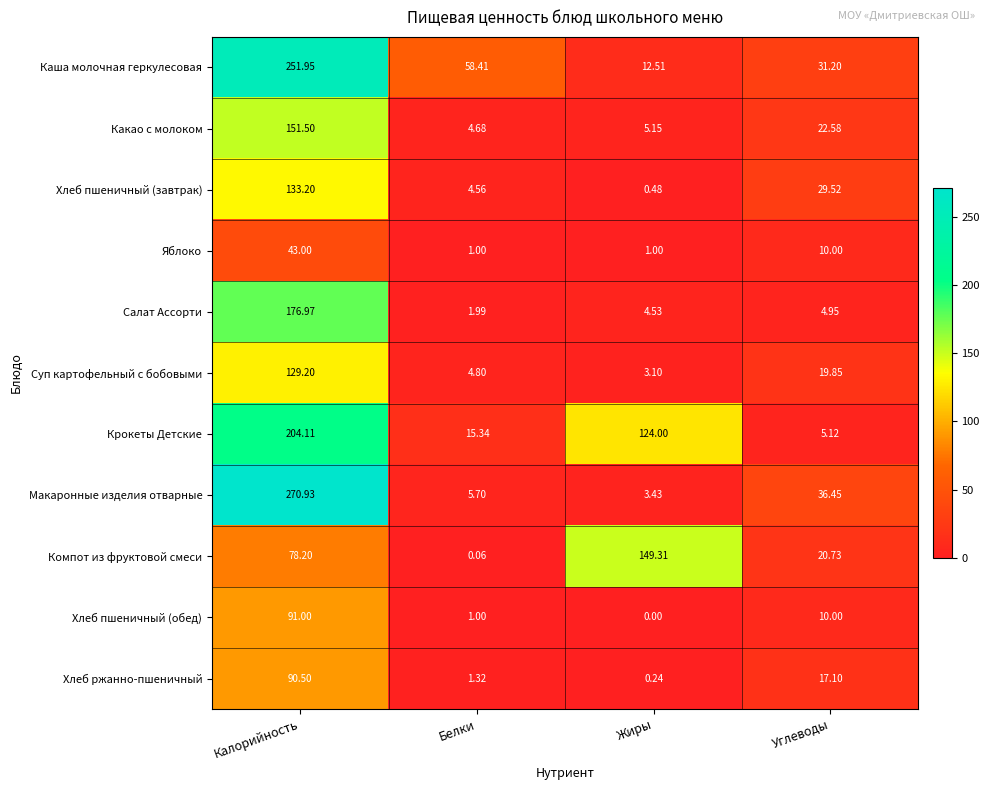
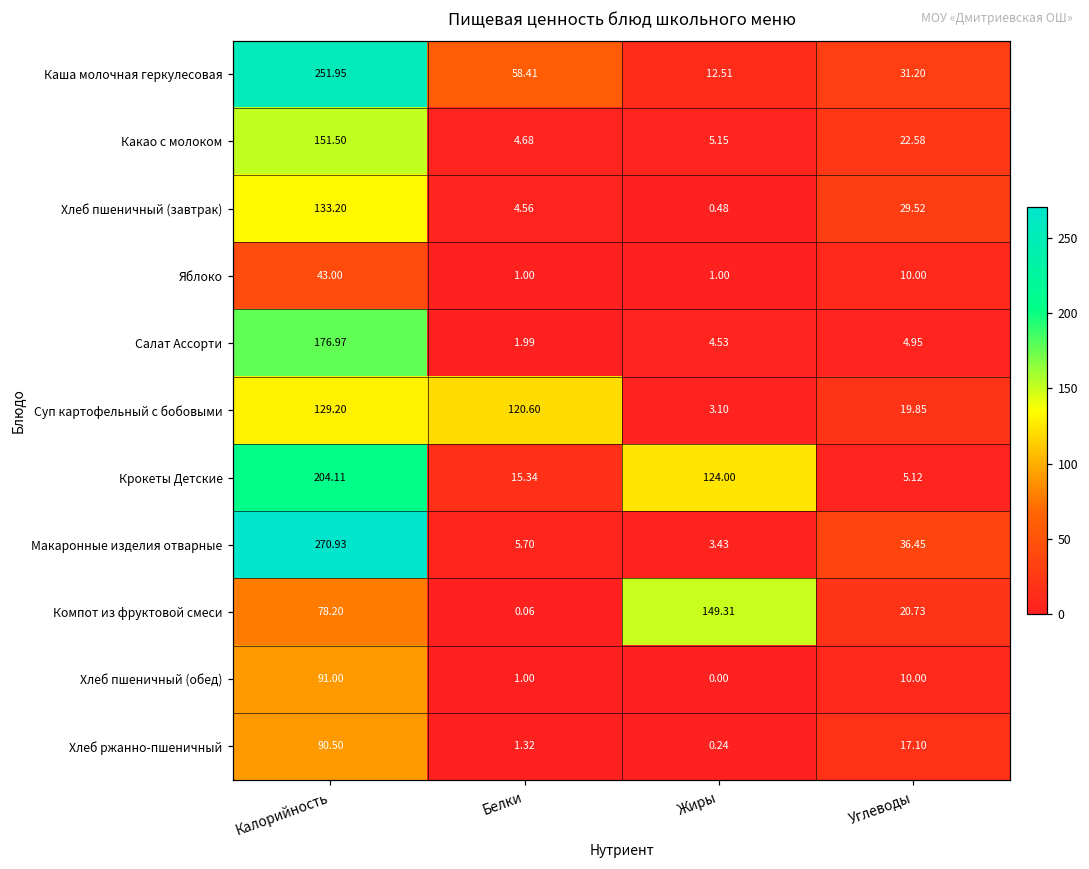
Суп картофельный с бобовыми, Белки: 4.80 -> 120.60
